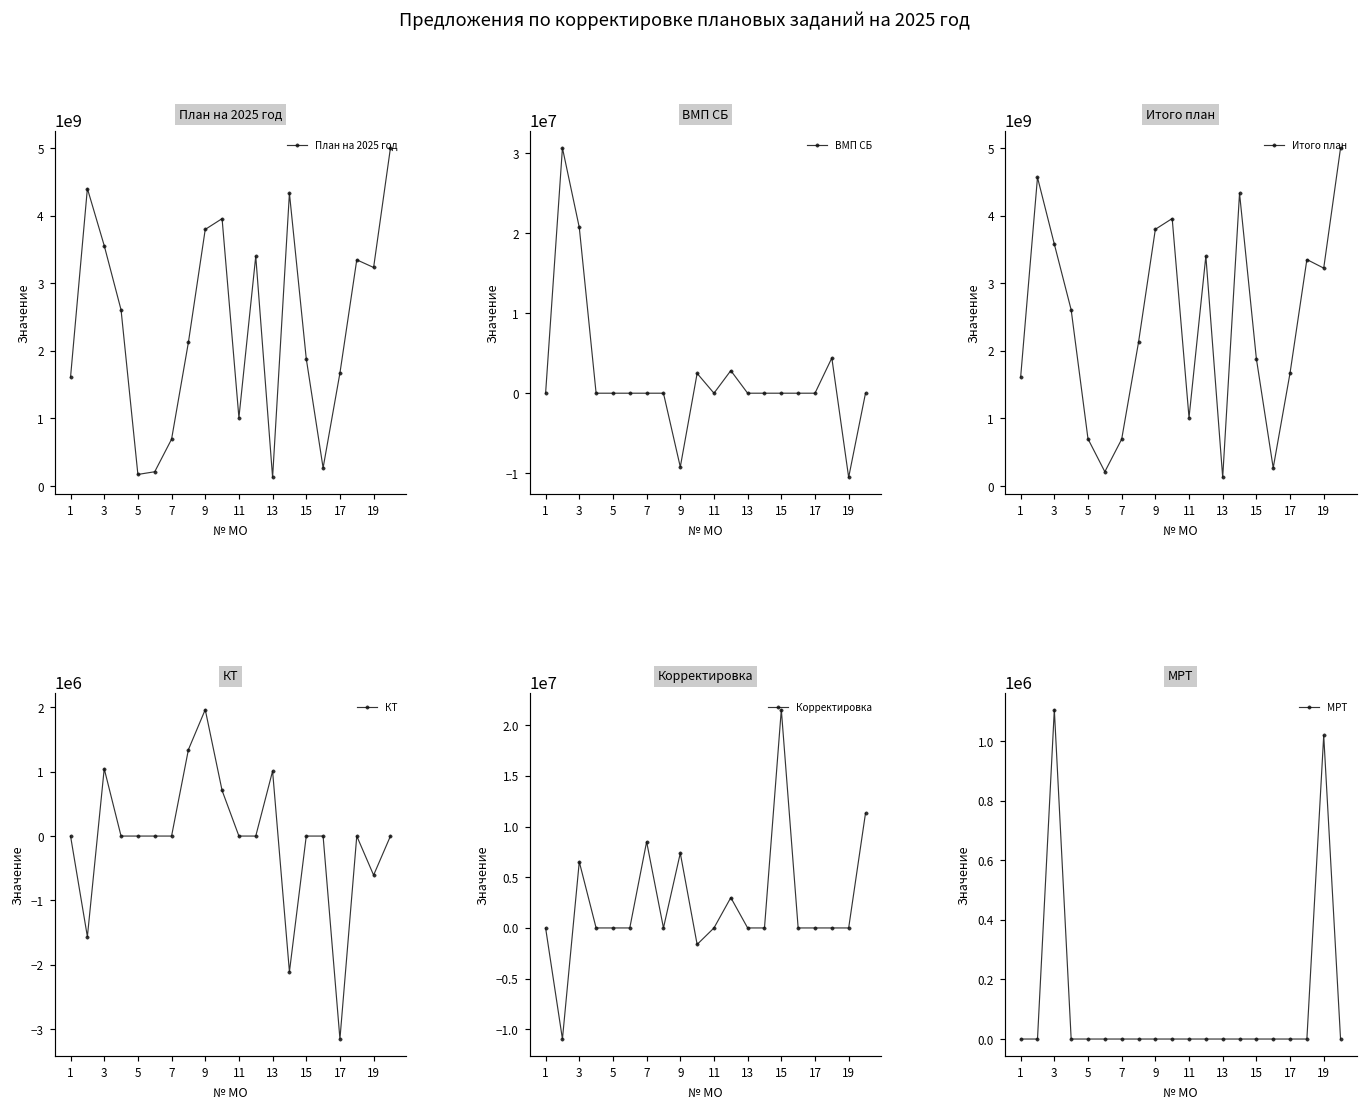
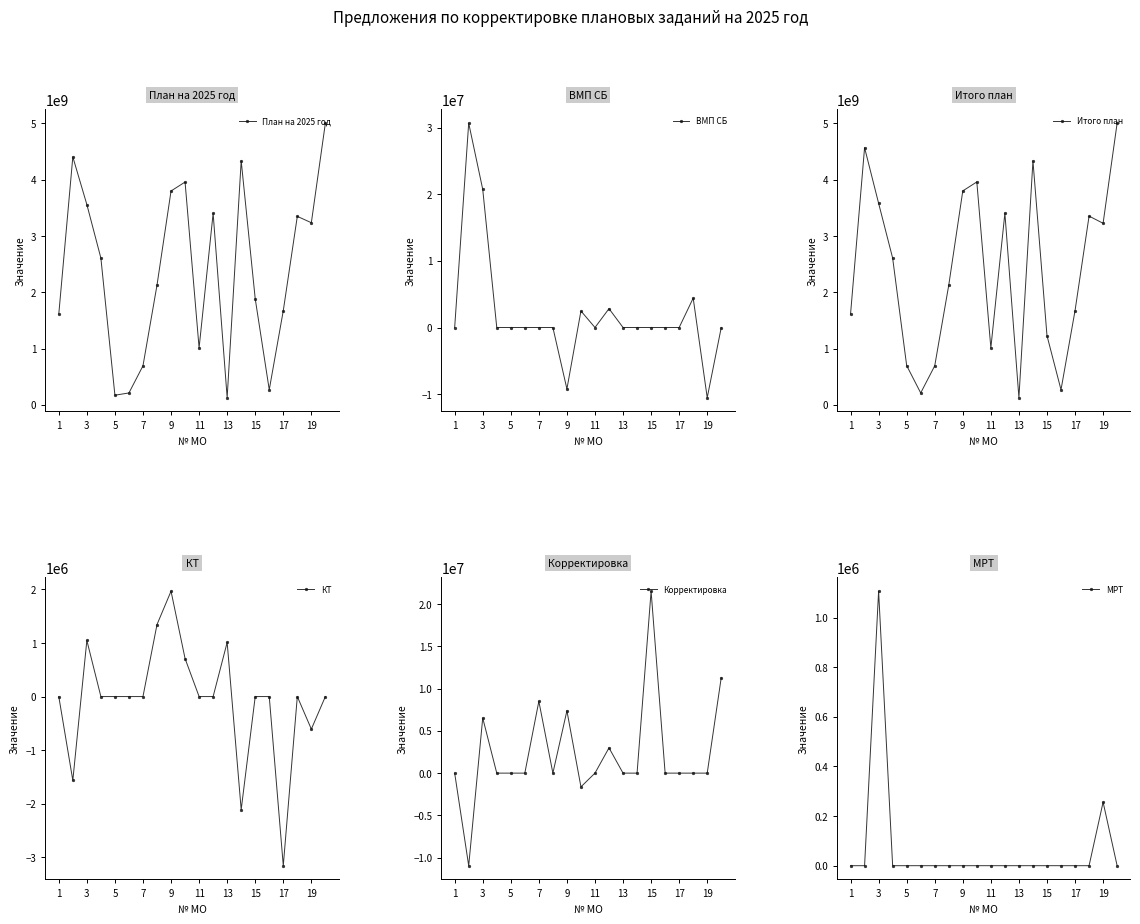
Итого план, 15: 1900000000 -> 1200000000
МРТ, 19: 1020000 -> 260000
